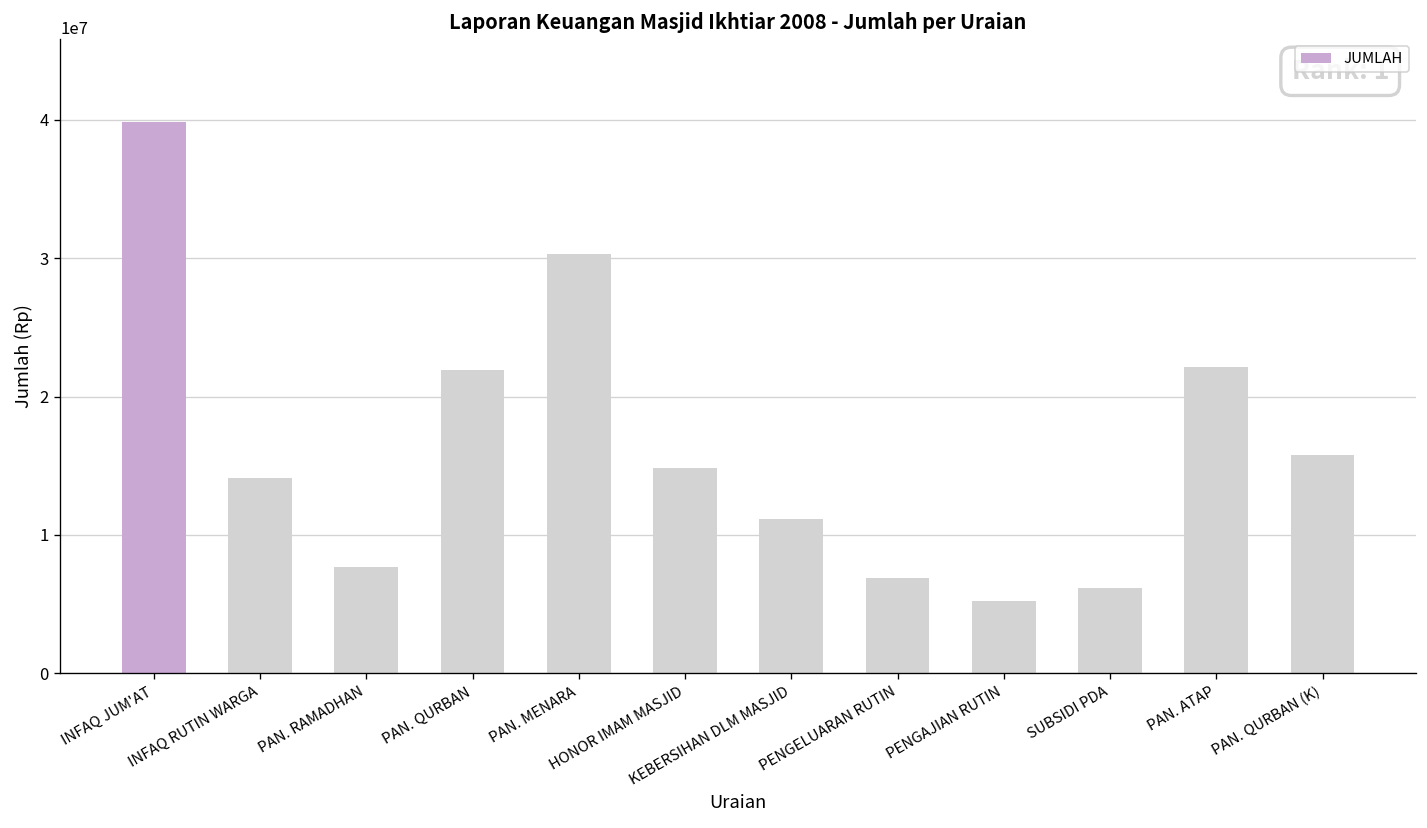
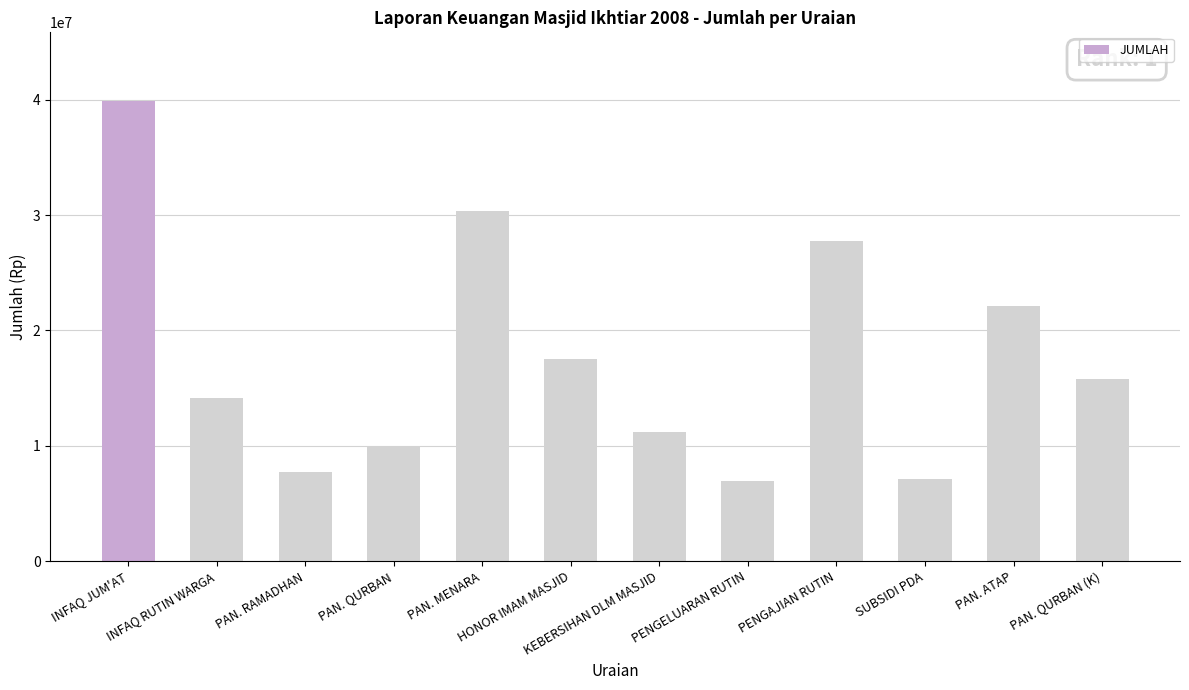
PAN. QURBAN: 21900000 -> 9900000
HONOR IMAM MASJID: 14800000 -> 17500000
PENGAJIAN RUTIN: 5200000 -> 27700000
SUBSIDI PDA: 6100000 -> 7100000
